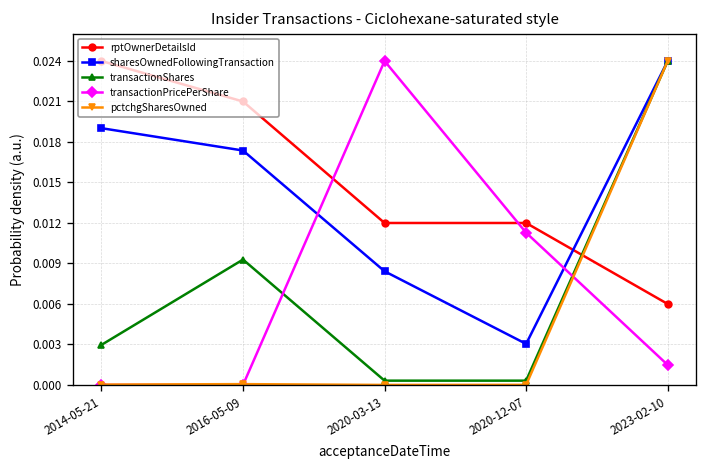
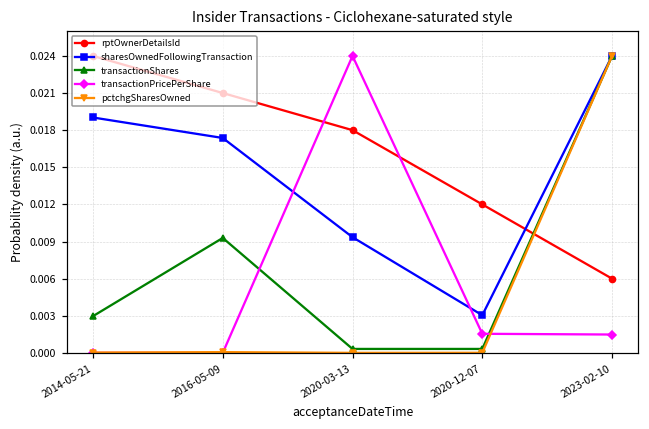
rptOwnerDetailsId, 2020-03-13: 0.0120 -> 0.0180
sharesOwnedFollowingTransaction, 2020-03-13: 0.0084 -> 0.0094
transactionPricePerShare, 2020-12-07: 0.0113 -> 0.0015
